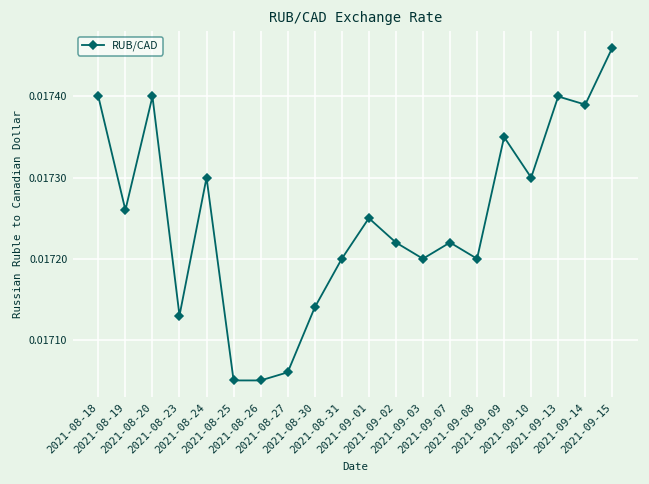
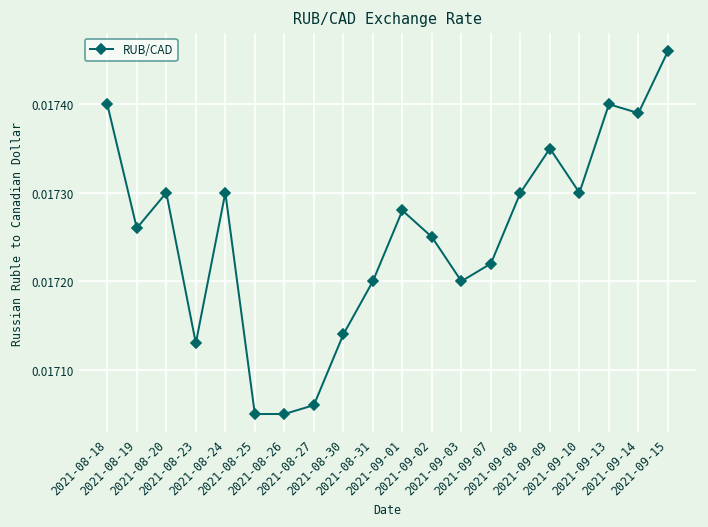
2021-08-20: 0.0174 -> 0.0173
2021-09-01: 0.01725 -> 0.01728
2021-09-02: 0.01722 -> 0.01725
2021-09-08: 0.0172 -> 0.0173
